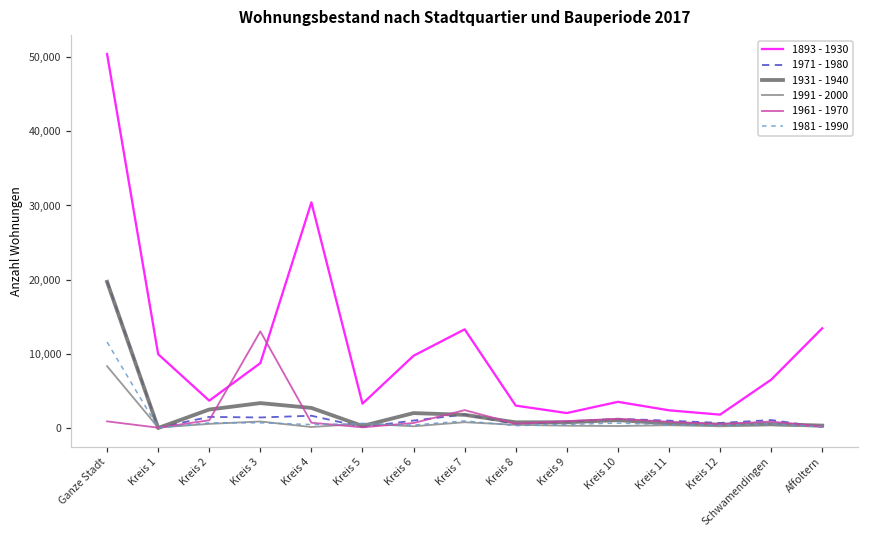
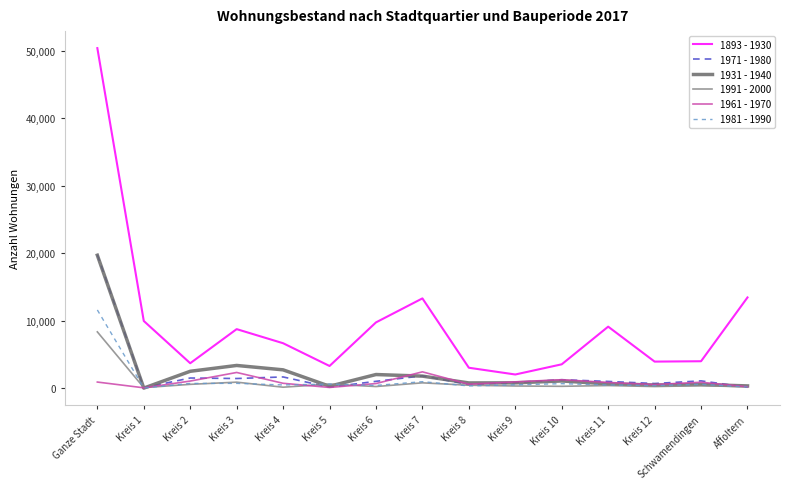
1961 - 1970, Kreis 3: 13,000 -> 2,000
1893 - 1930, Kreis 4: 30,000 -> 7,000
1893 - 1930, Kreis 11: 2,000 -> 9,000
1893 - 1930, Kreis 12: 2,000 -> 4,000
1893 - 1930, Schwamendingen: 7,000 -> 4,000
